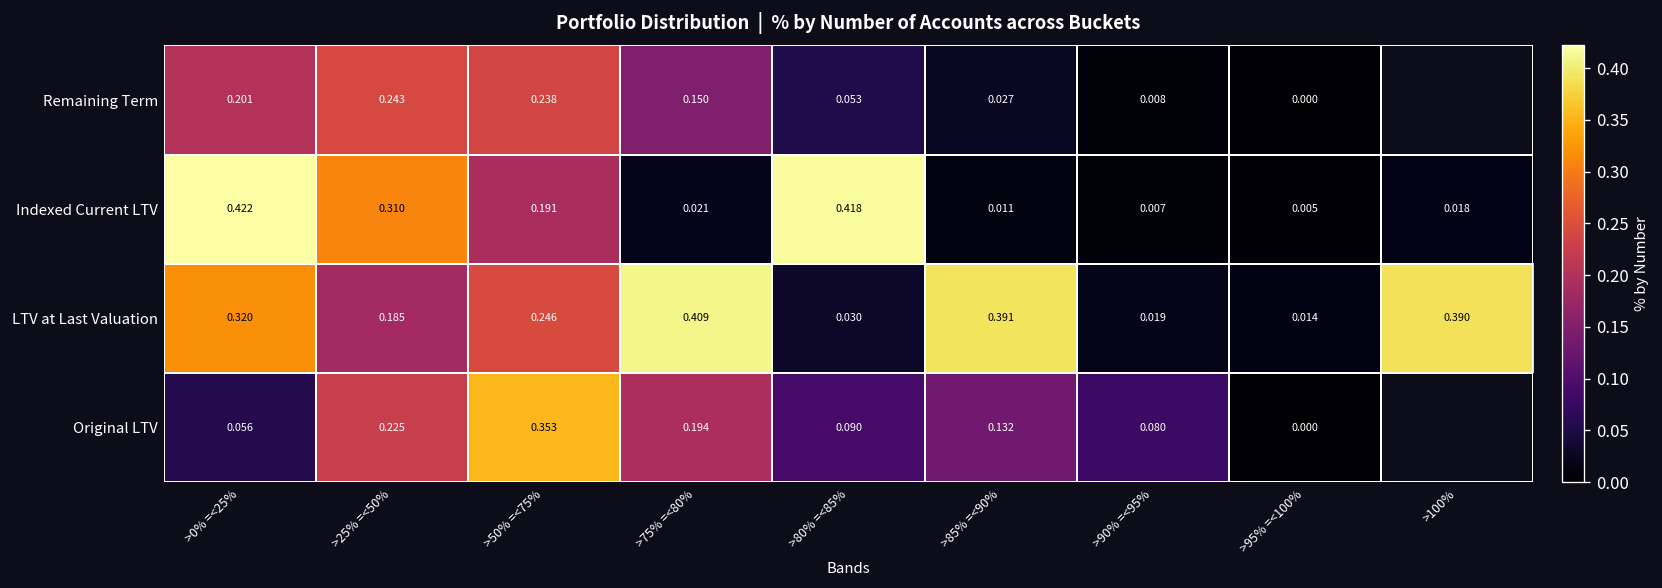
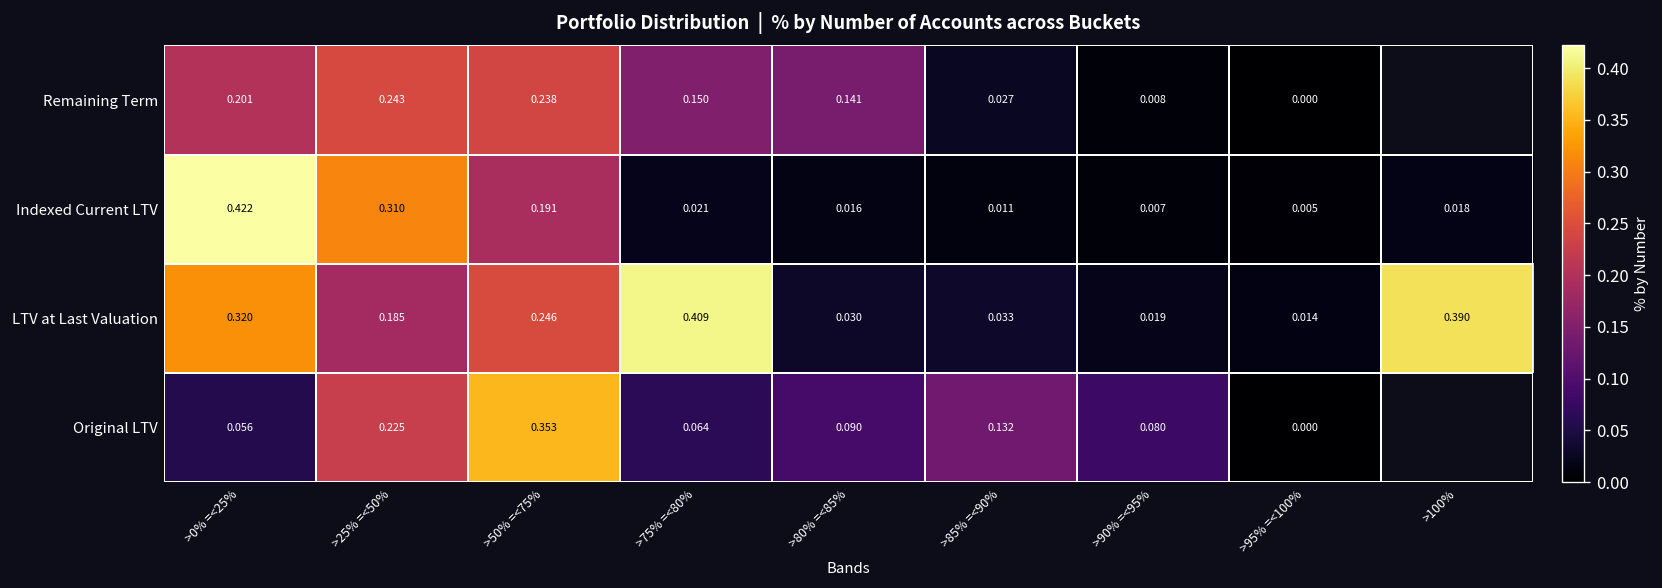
Remaining Term, >80% =<85%: 0.053 -> 0.141
Indexed Current LTV, >80% =<85%: 0.418 -> 0.016
LTV at Last Valuation, >85% =<90%: 0.391 -> 0.033
Original LTV, >75% =<80%: 0.194 -> 0.064
